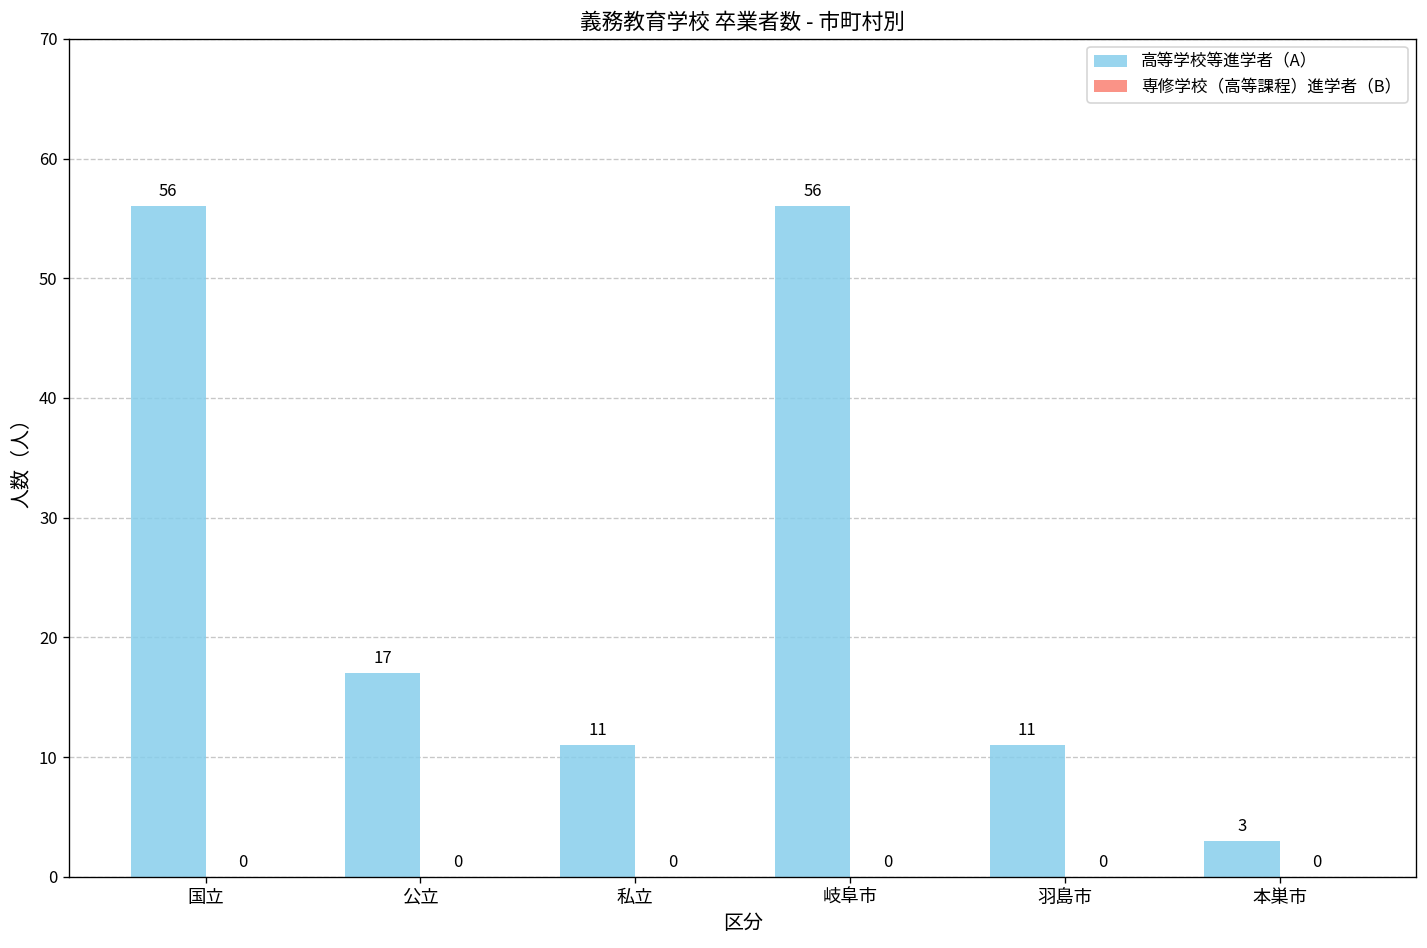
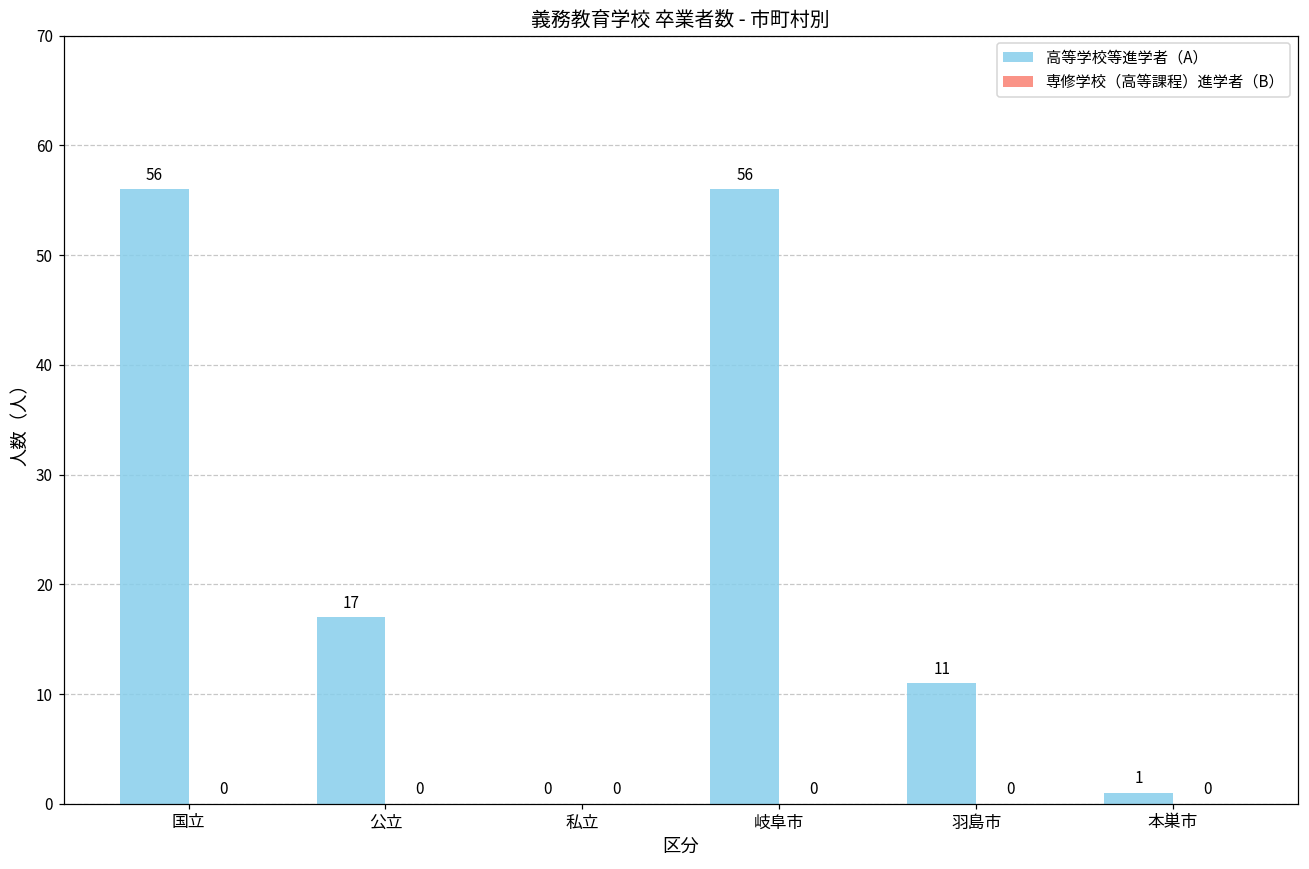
高等学校等進学者（A）, 私立: 11 -> 0
高等学校等進学者（A）, 本巣市: 3 -> 1
